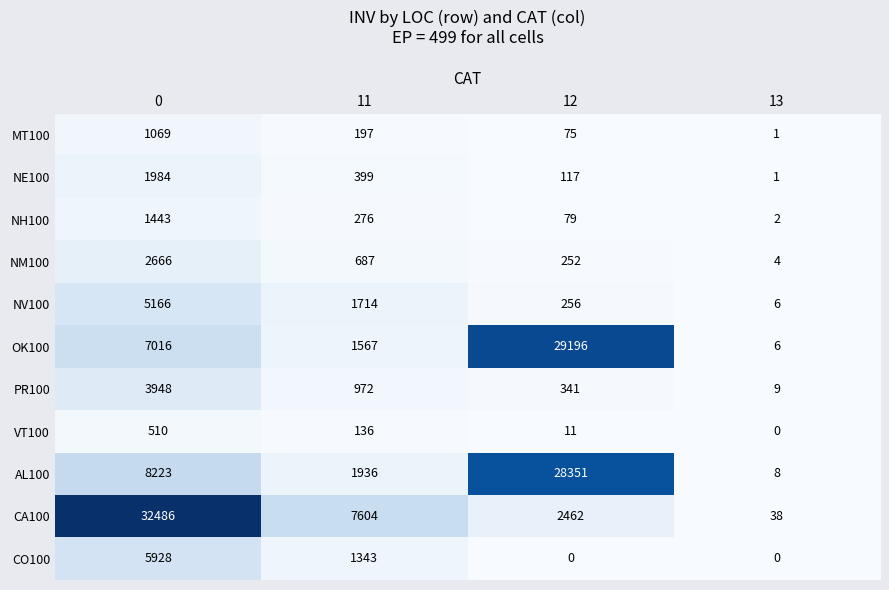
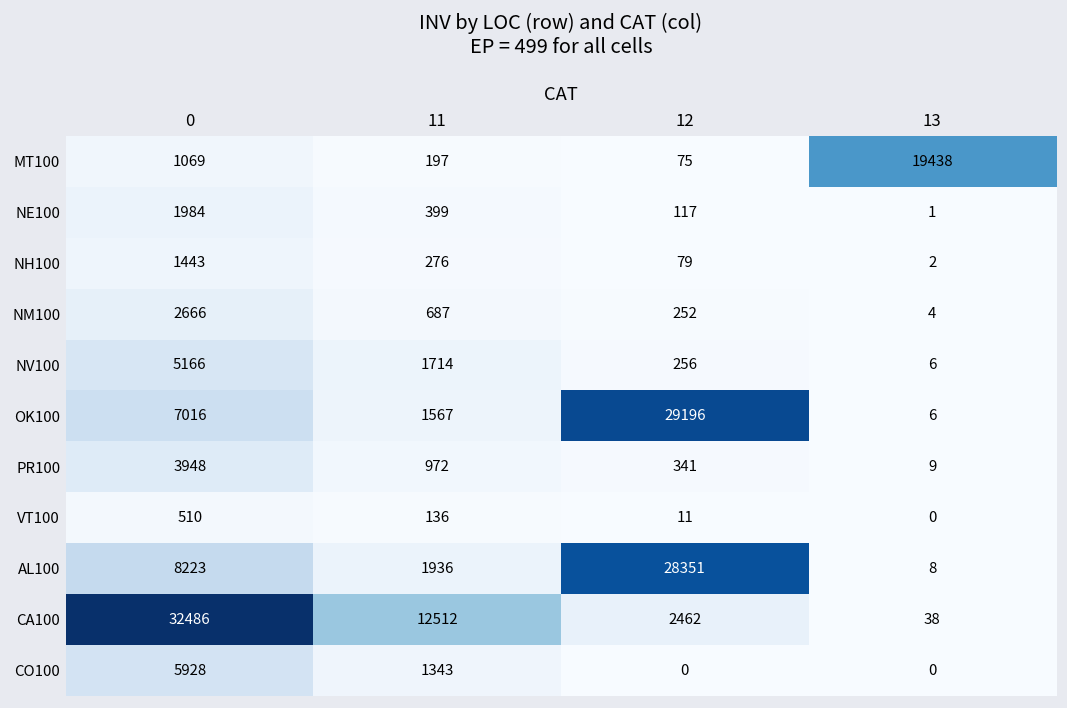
MT100, 13: 1 -> 19438
CA100, 11: 7604 -> 12512
